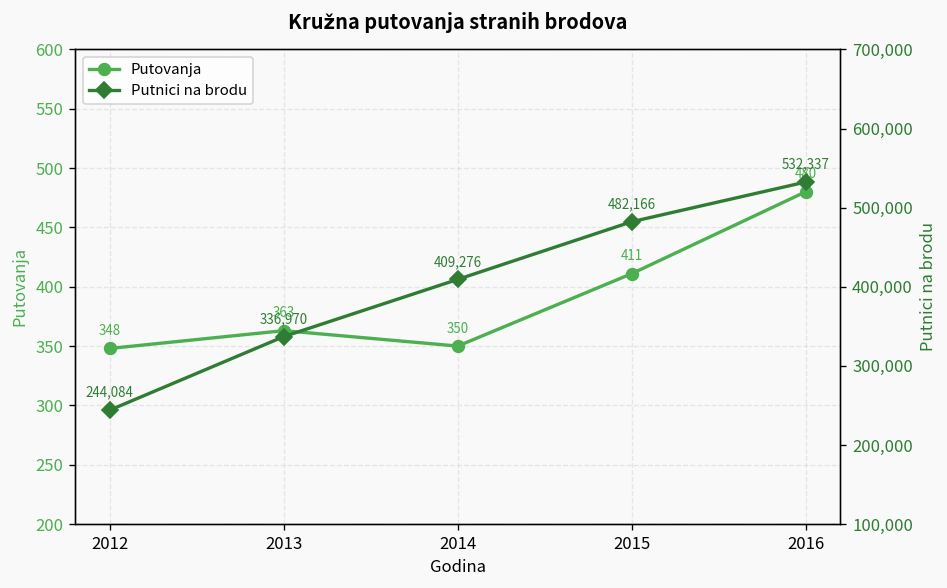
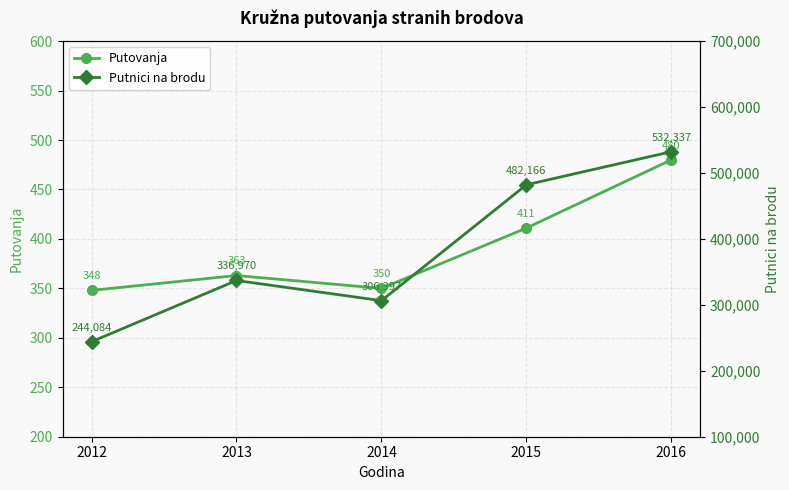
Putnici na brodu, 2014: 409,276 -> 306,397
